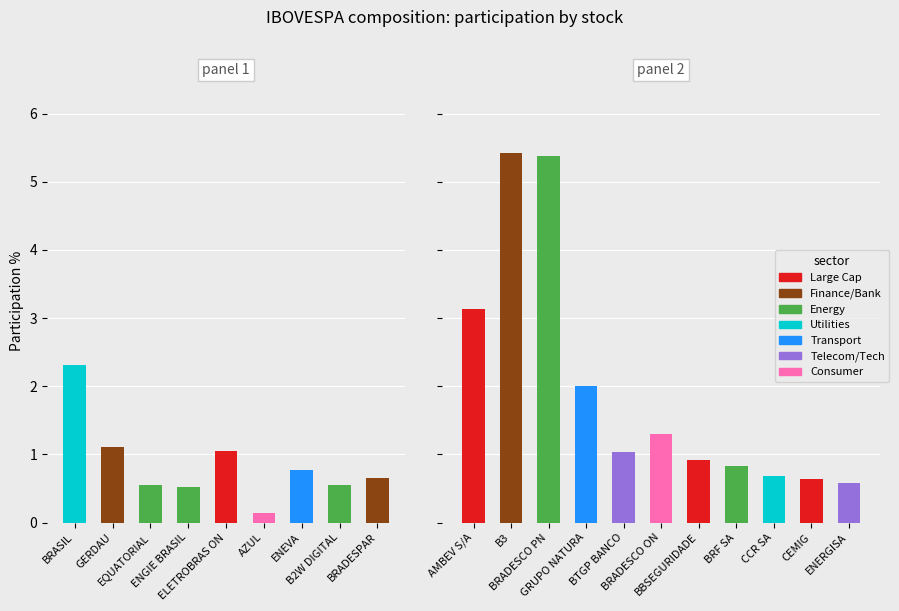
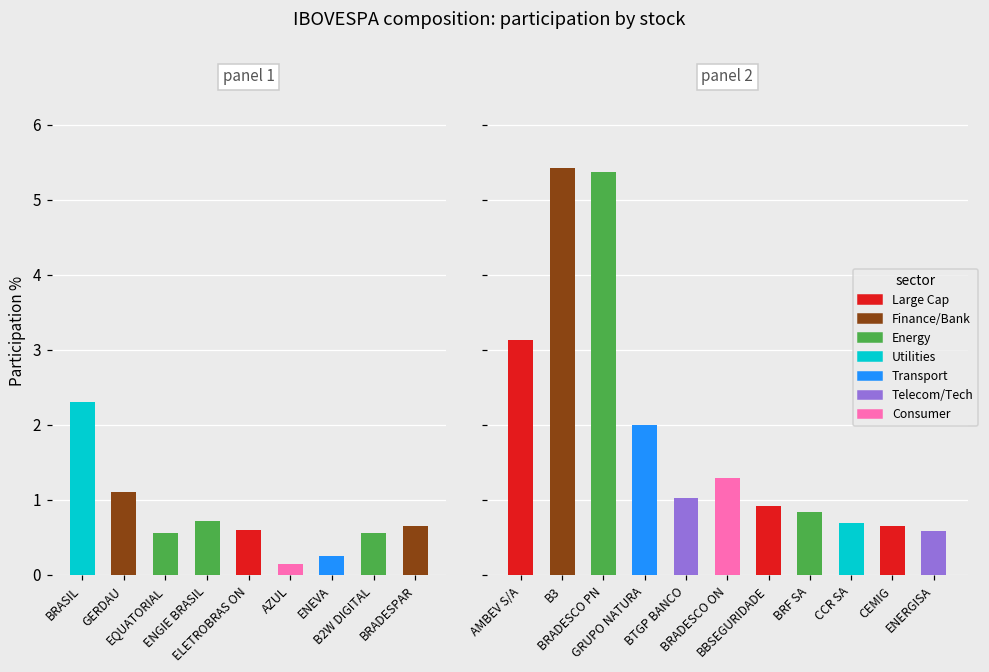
panel 1, ENGIE BRASIL: 0.5 -> 0.7
panel 1, ELETROBRAS ON: 1.1 -> 0.6
panel 1, ENEVA: 0.8 -> 0.2
